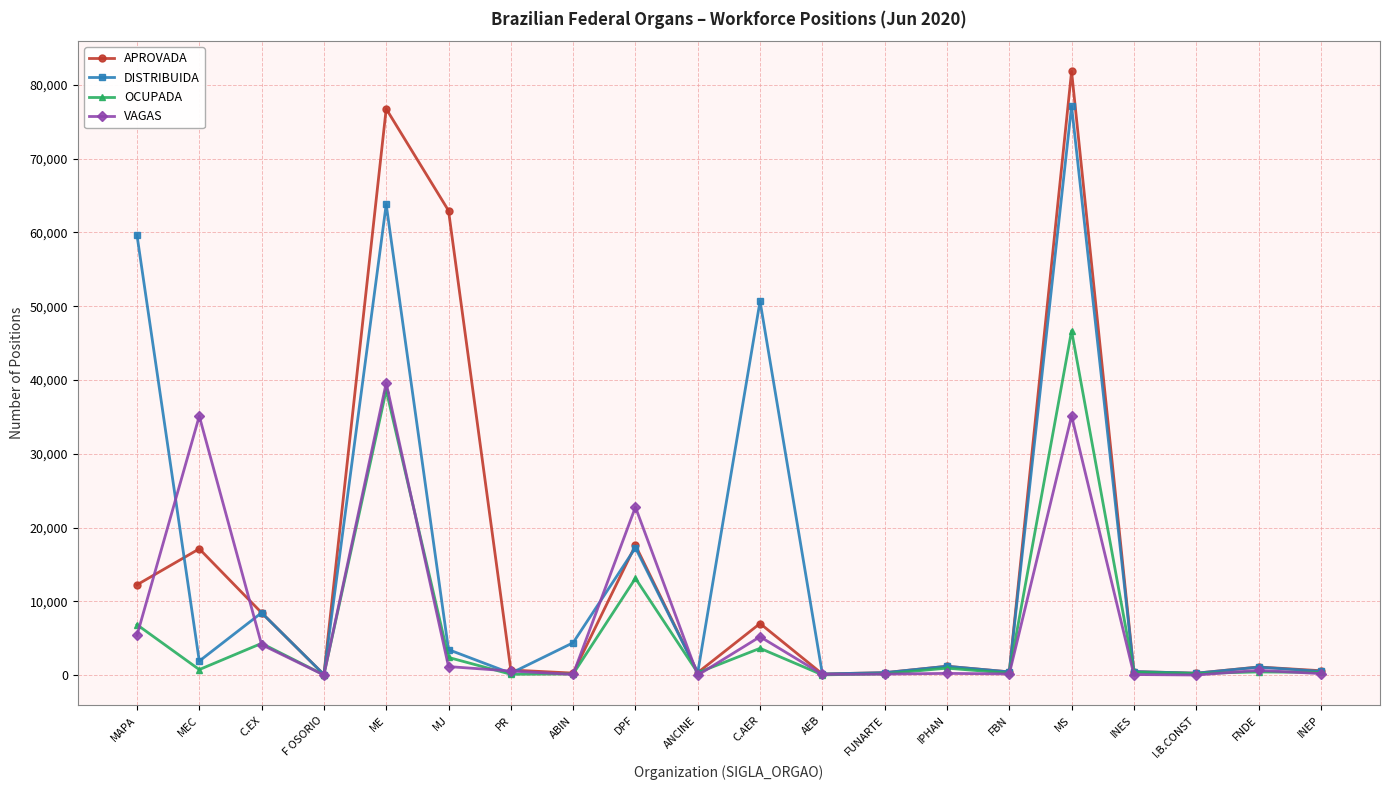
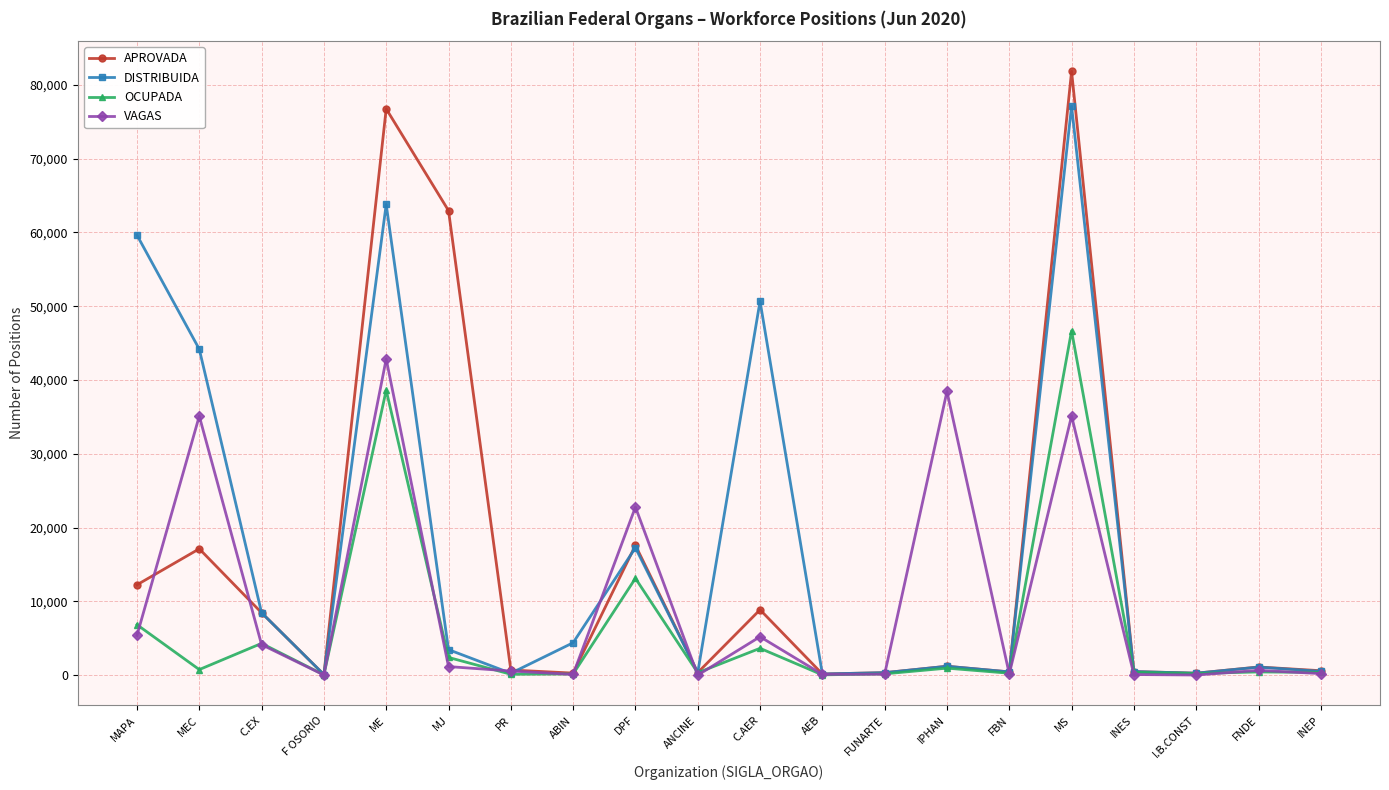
DISTRIBUIDA, MEC: 2,000 -> 44,000
VAGAS, ME: 40,000 -> 43,000
APROVADA, C.AER: 7,000 -> 9,000
VAGAS, IPHAN: 0 -> 38,000
